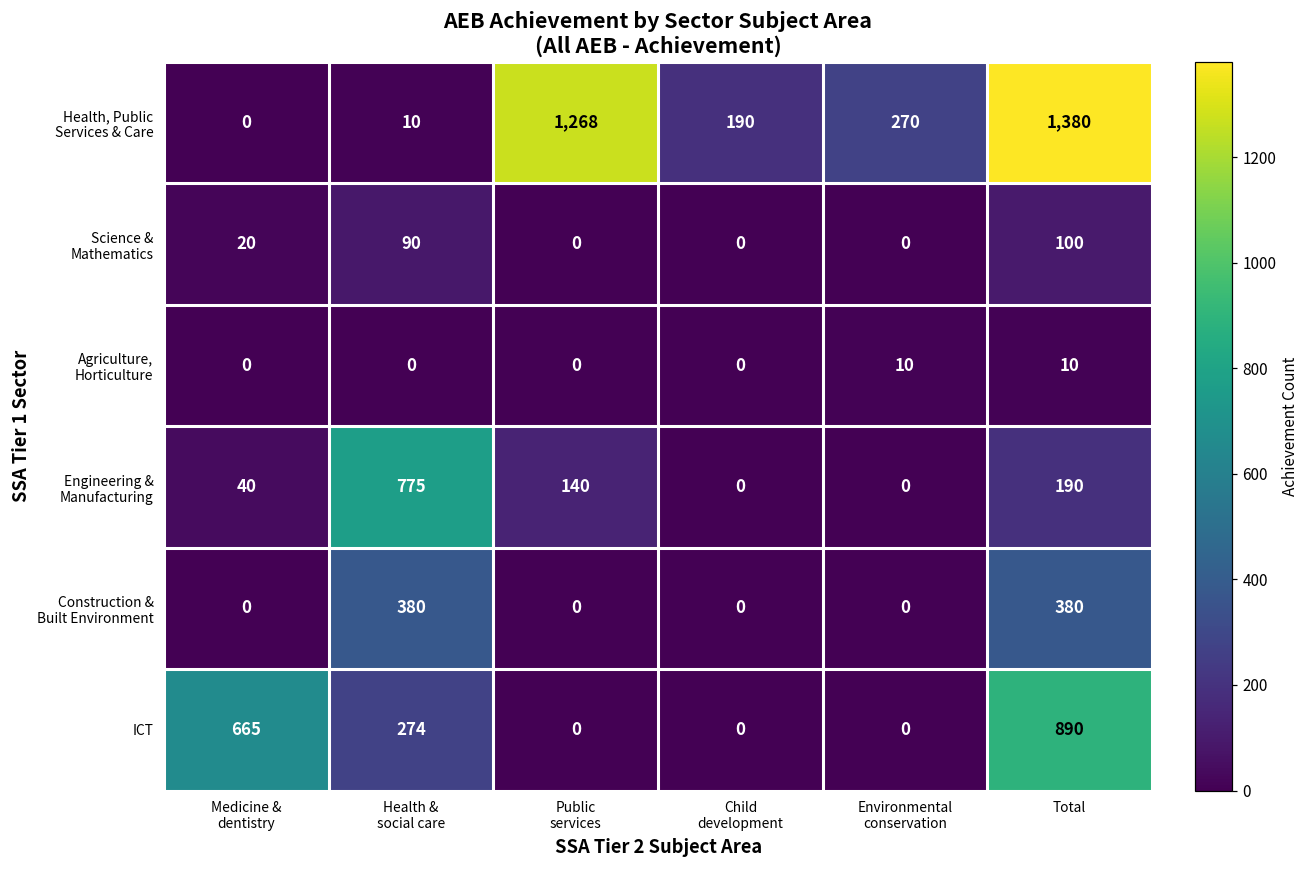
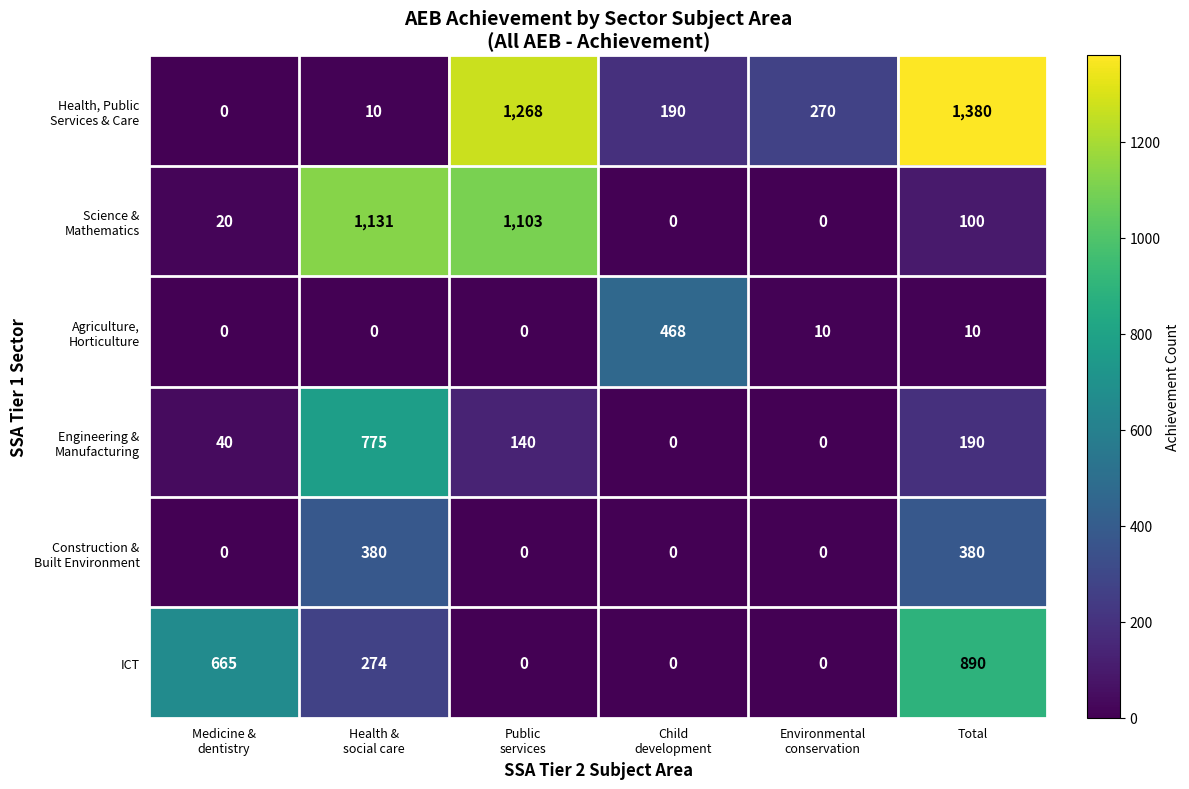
Science & Mathematics, Health & social care: 90 -> 1,131
Science & Mathematics, Public services: 0 -> 1,103
Agriculture, Horticulture, Child development: 0 -> 468
